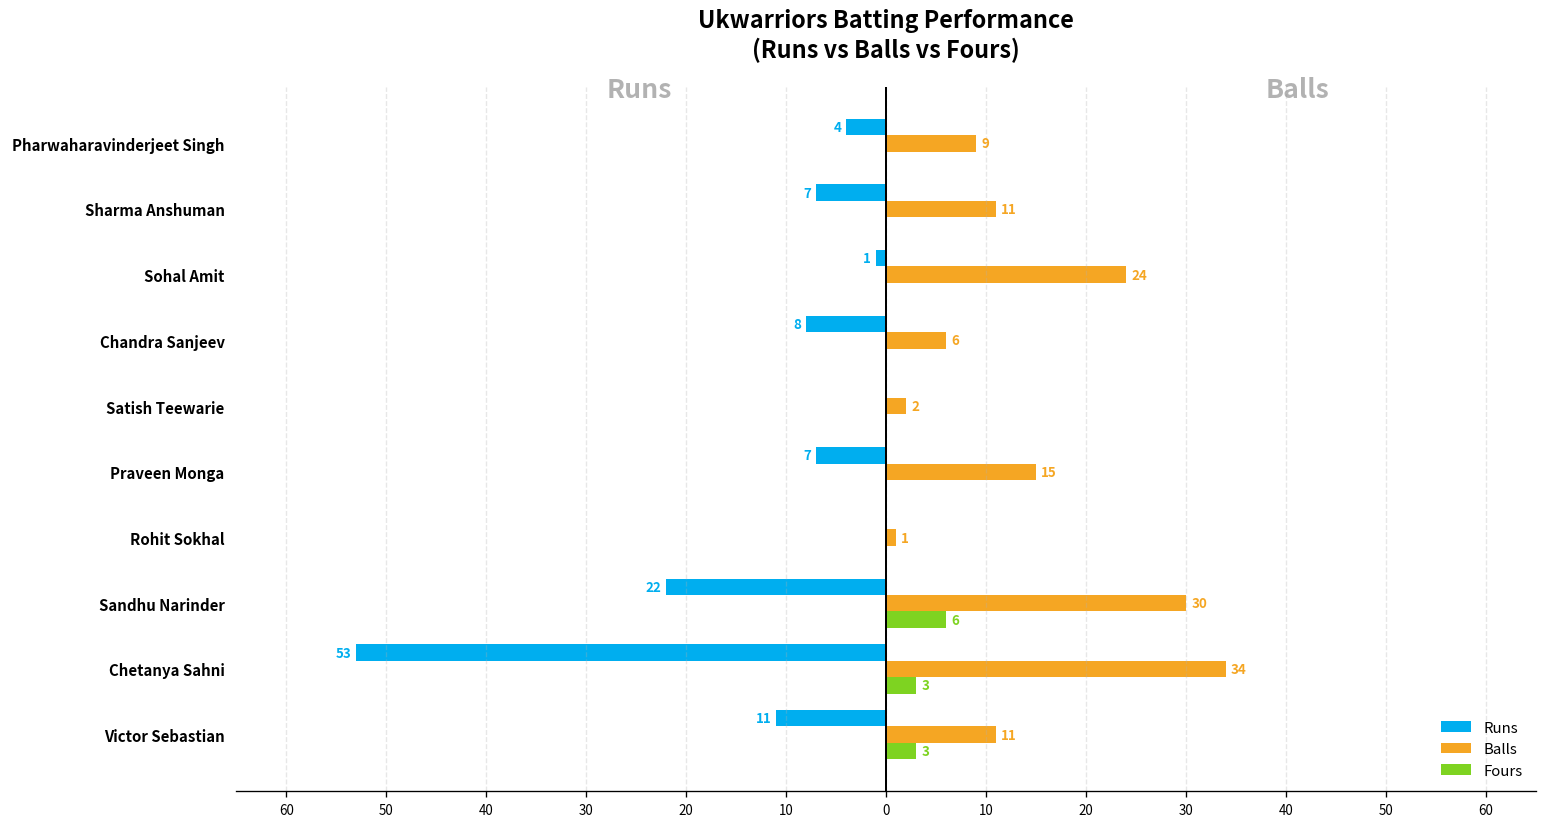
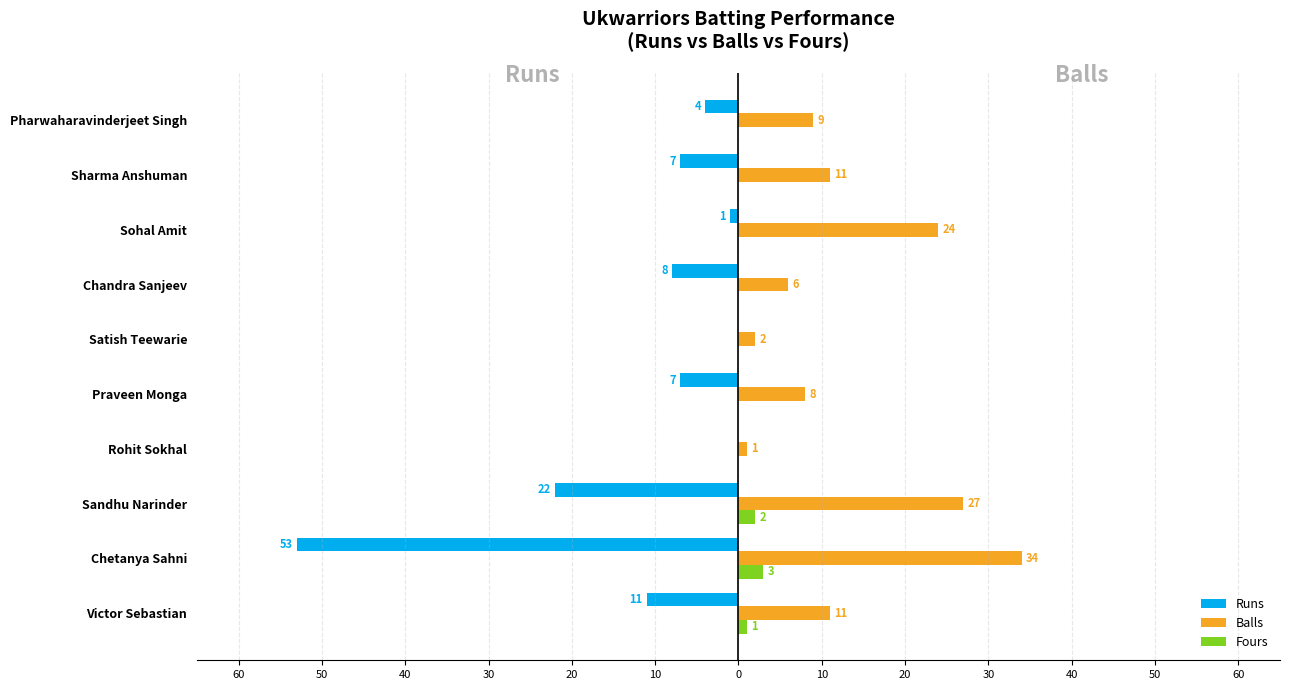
Balls, Praveen Monga: 15 -> 8
Balls, Sandhu Narinder: 30 -> 27
Fours, Sandhu Narinder: 6 -> 2
Fours, Victor Sebastian: 3 -> 1
